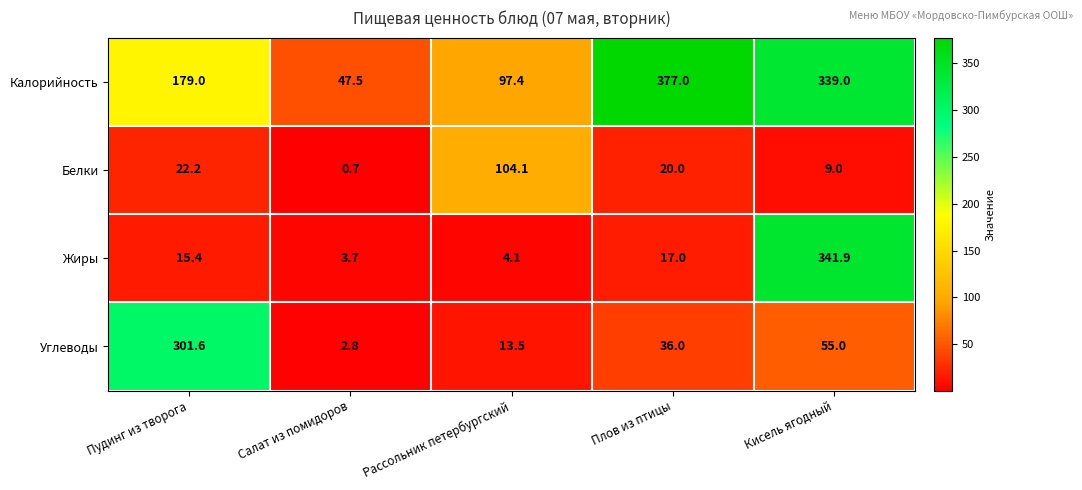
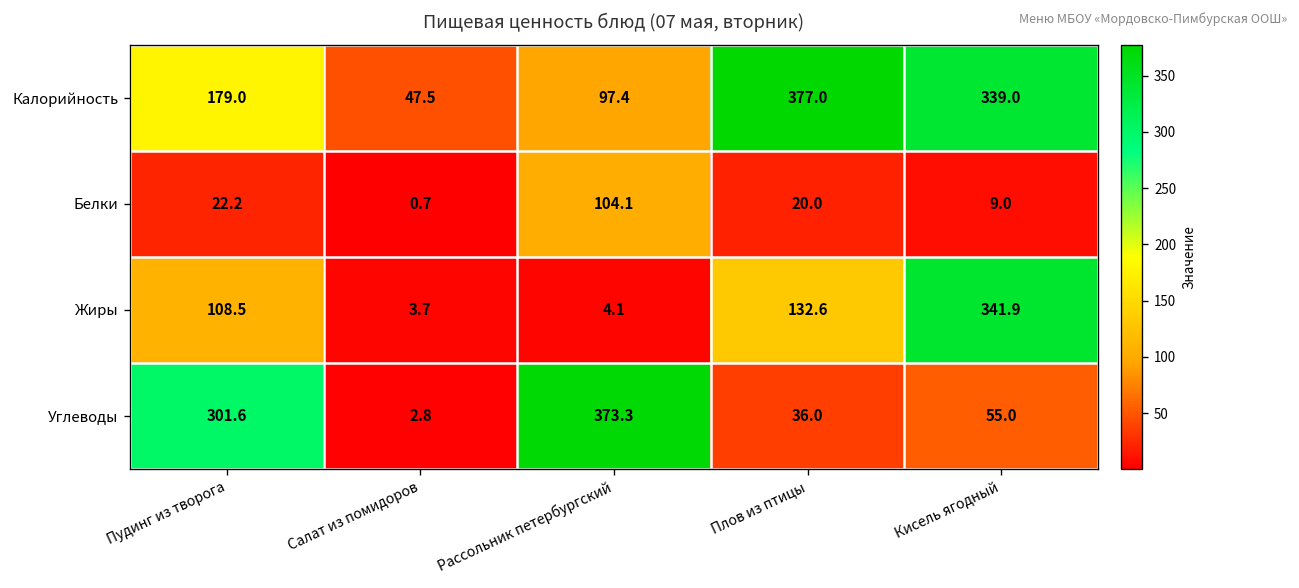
Жиры, Пудинг из творога: 15.4 -> 108.5
Жиры, Плов из птицы: 17.0 -> 132.6
Углеводы, Рассольник петербургский: 13.5 -> 373.3
